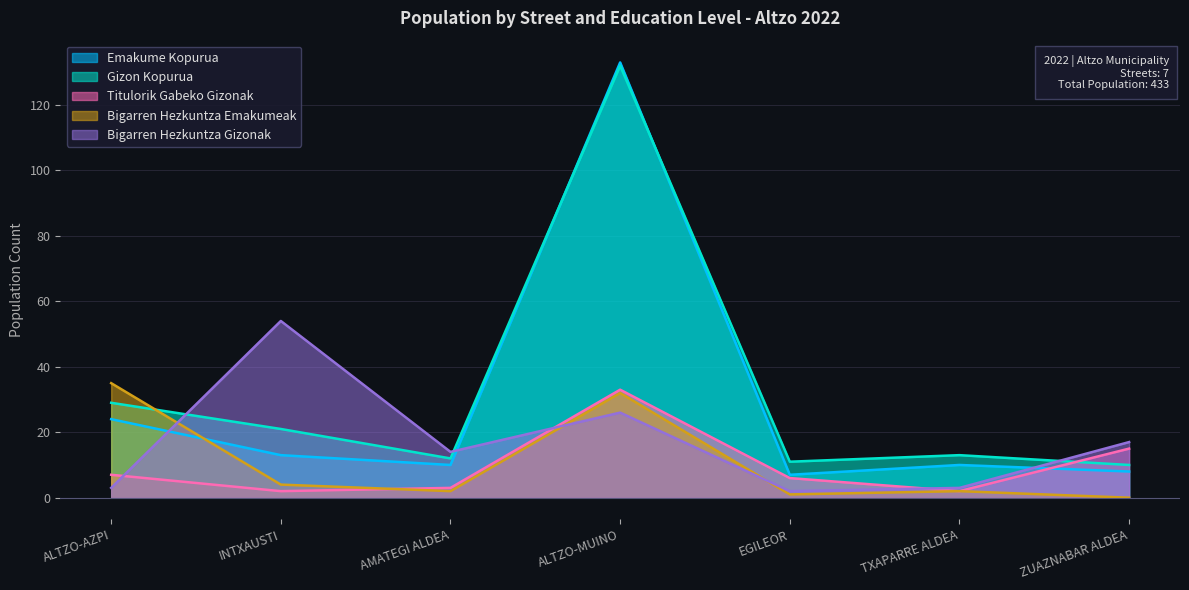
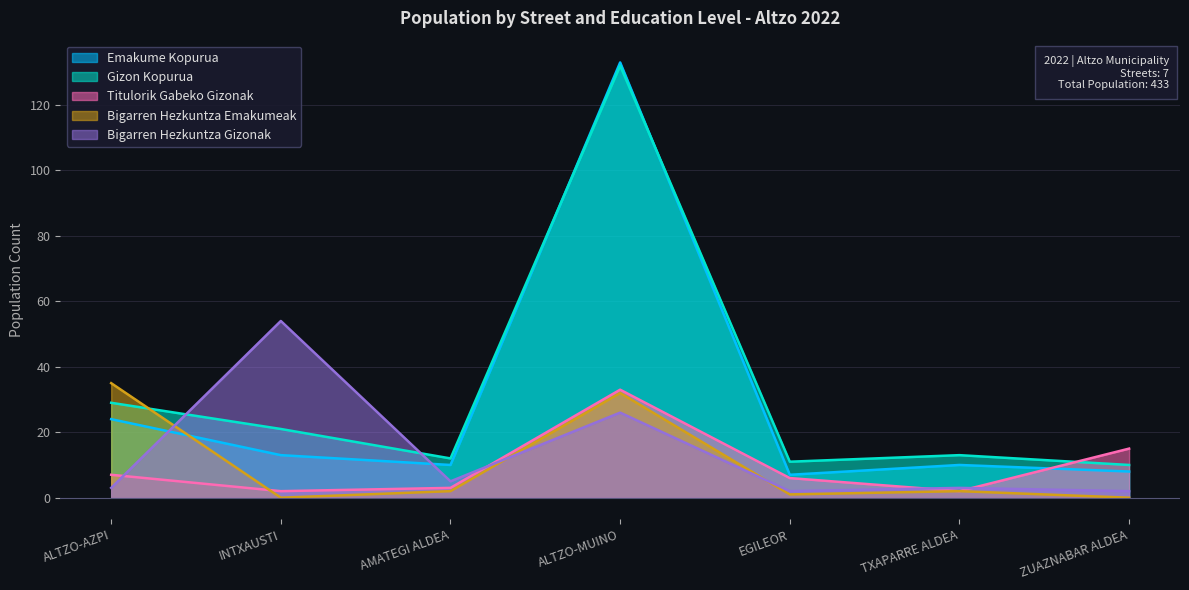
Bigarren Hezkuntza Emakumeak, INTXAUSTI: 4 -> 0
Bigarren Hezkuntza Gizonak, AMATEGI ALDEA: 14 -> 5
Bigarren Hezkuntza Gizonak, ZUAZNABAR ALDEA: 17 -> 2
